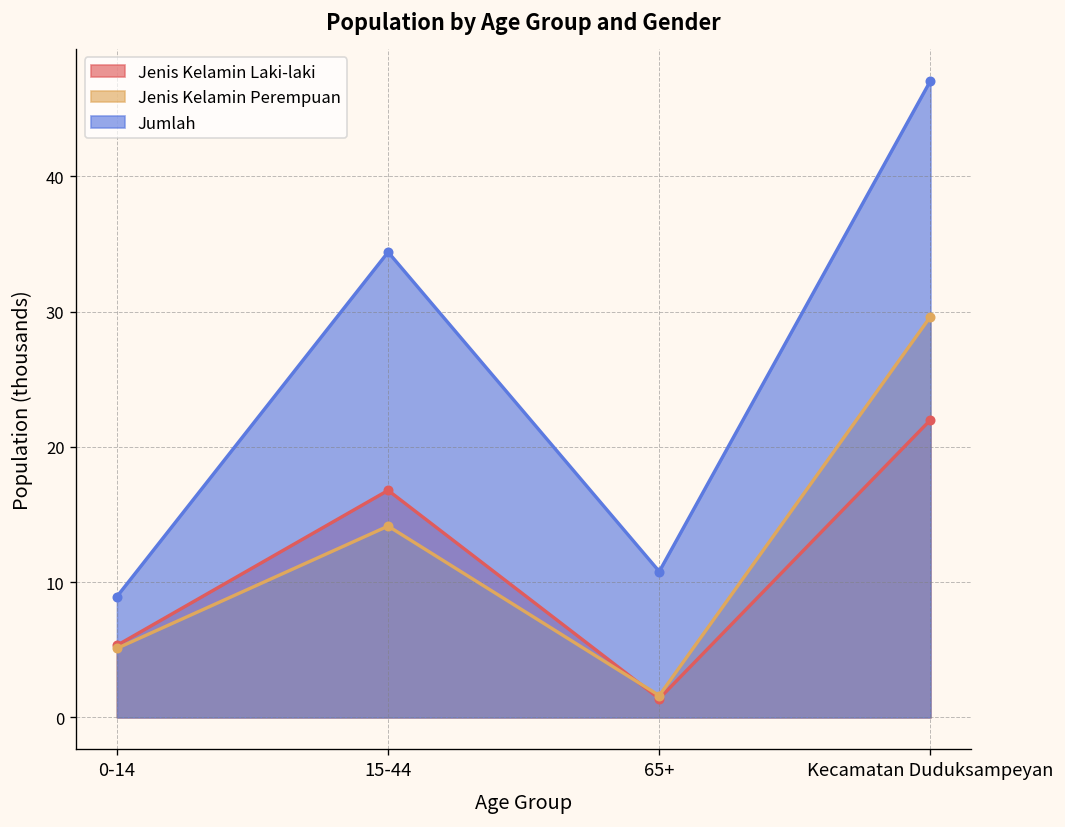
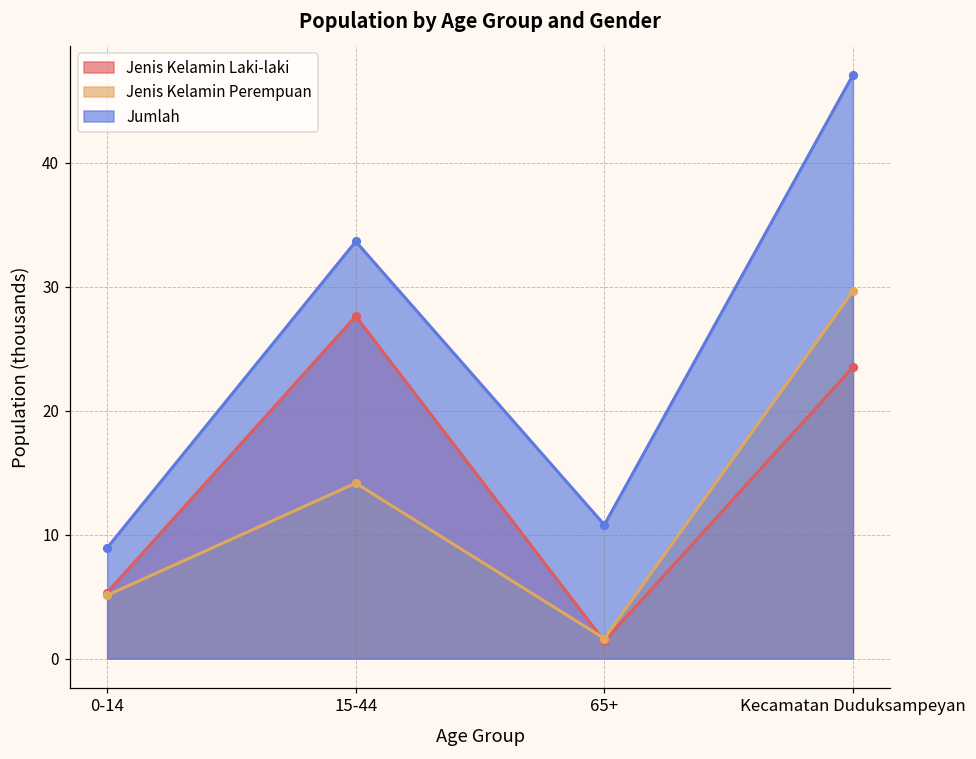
Jenis Kelamin Laki-laki, 15-44: 16.8 -> 27.6
Jumlah, 15-44: 34.4 -> 33.6
Jenis Kelamin Laki-laki, Kecamatan Duduksampeyan: 22.0 -> 23.5
